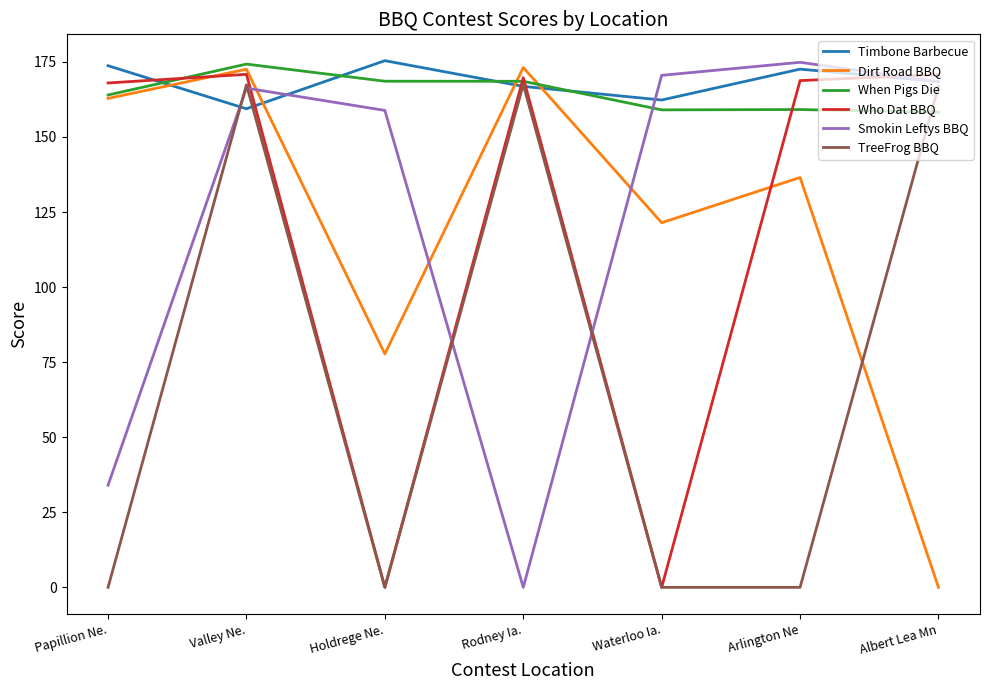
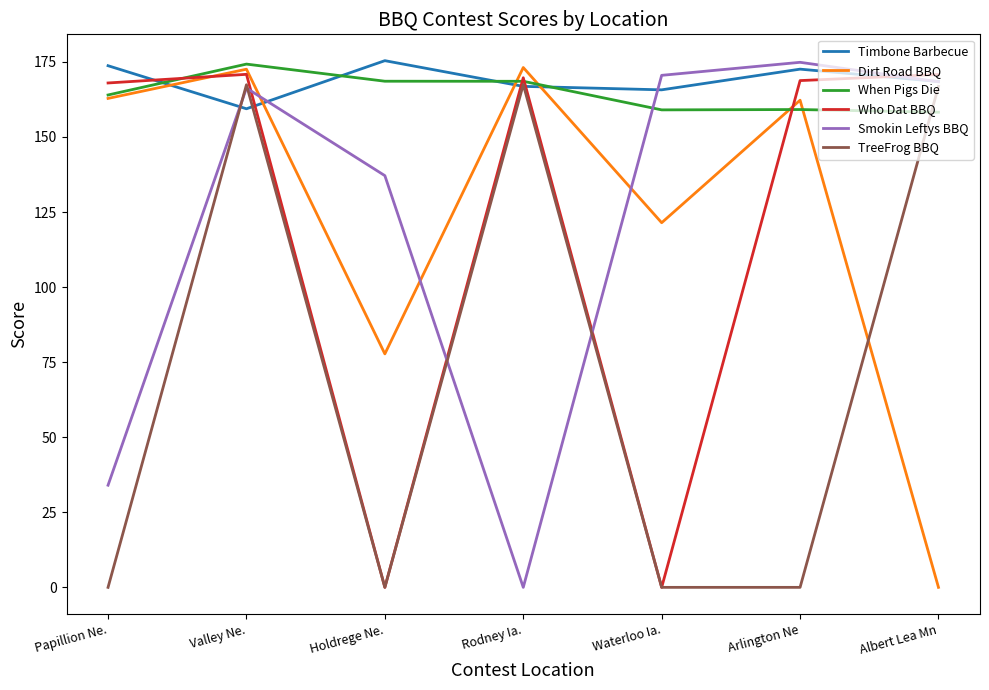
Smokin Leftys BBQ, Holdrege Ne.: 159 -> 137
Timbone Barbecue, Waterloo Ia.: 162 -> 166
Dirt Road BBQ, Arlington Ne: 137 -> 162
